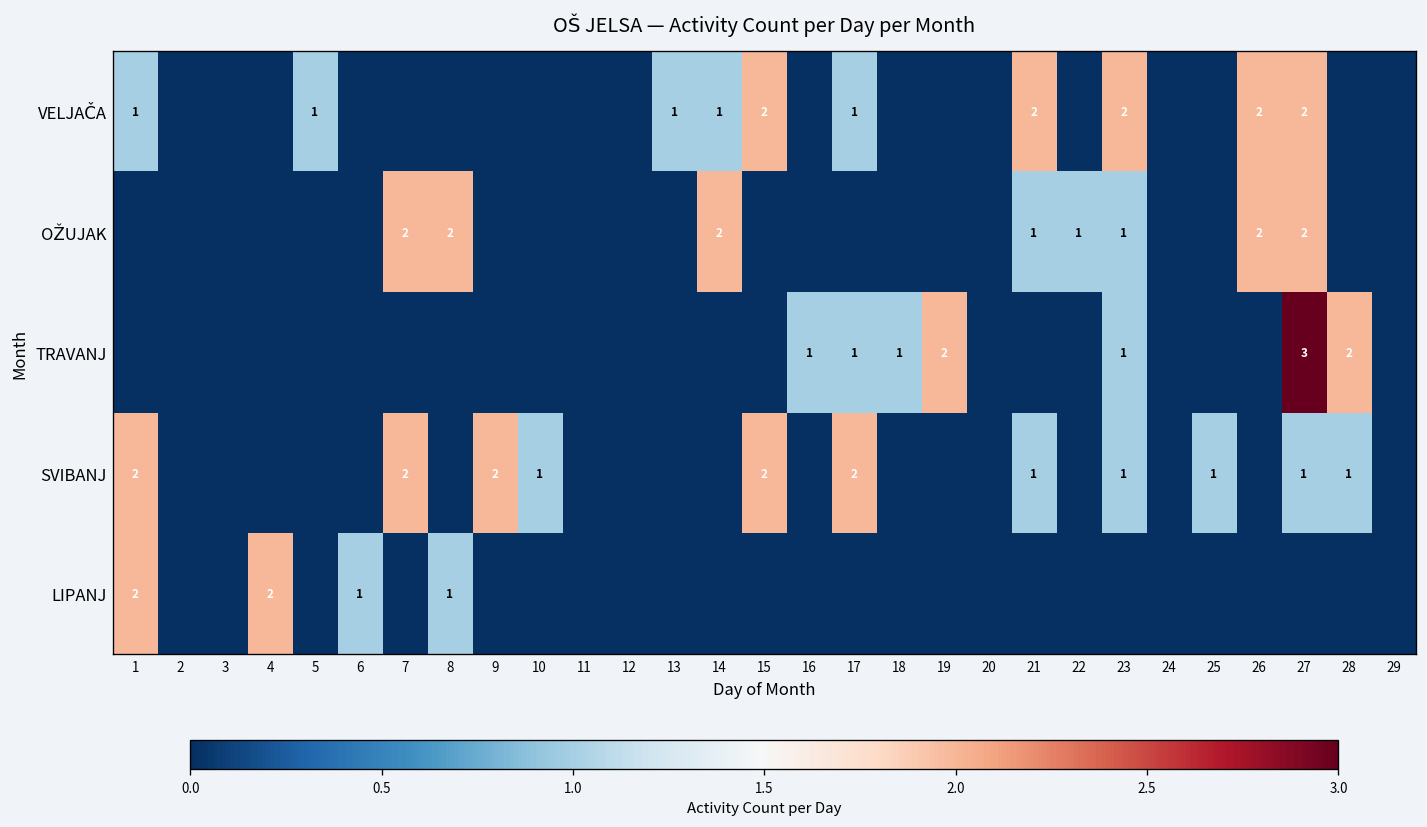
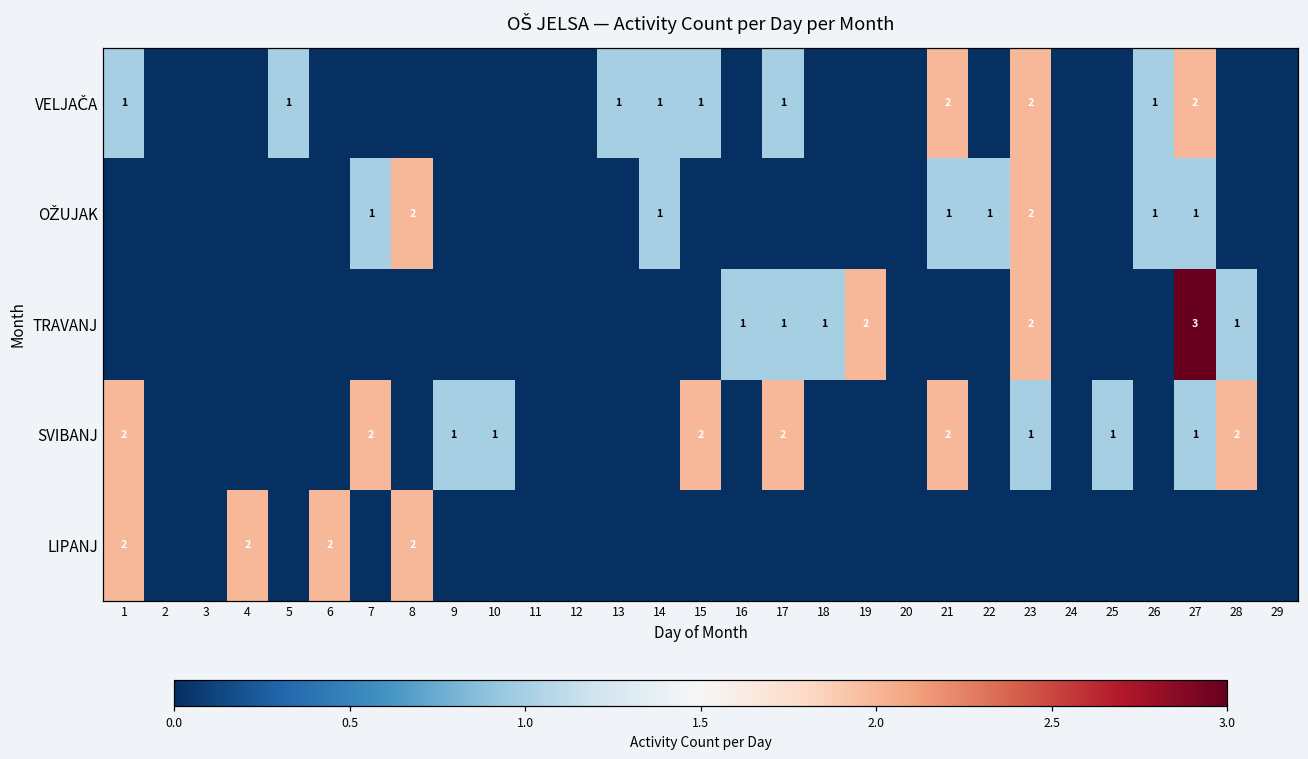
VELJAČA, 15: 2 -> 1
VELJAČA, 26: 2 -> 1
OŽUJAK, 7: 2 -> 1
OŽUJAK, 14: 2 -> 1
OŽUJAK, 23: 1 -> 2
OŽUJAK, 26: 2 -> 1
OŽUJAK, 27: 2 -> 1
TRAVANJ, 23: 1 -> 2
TRAVANJ, 28: 2 -> 1
SVIBANJ, 9: 2 -> 1
SVIBANJ, 21: 1 -> 2
SVIBANJ, 28: 1 -> 2
LIPANJ, 6: 1 -> 2
LIPANJ, 8: 1 -> 2
